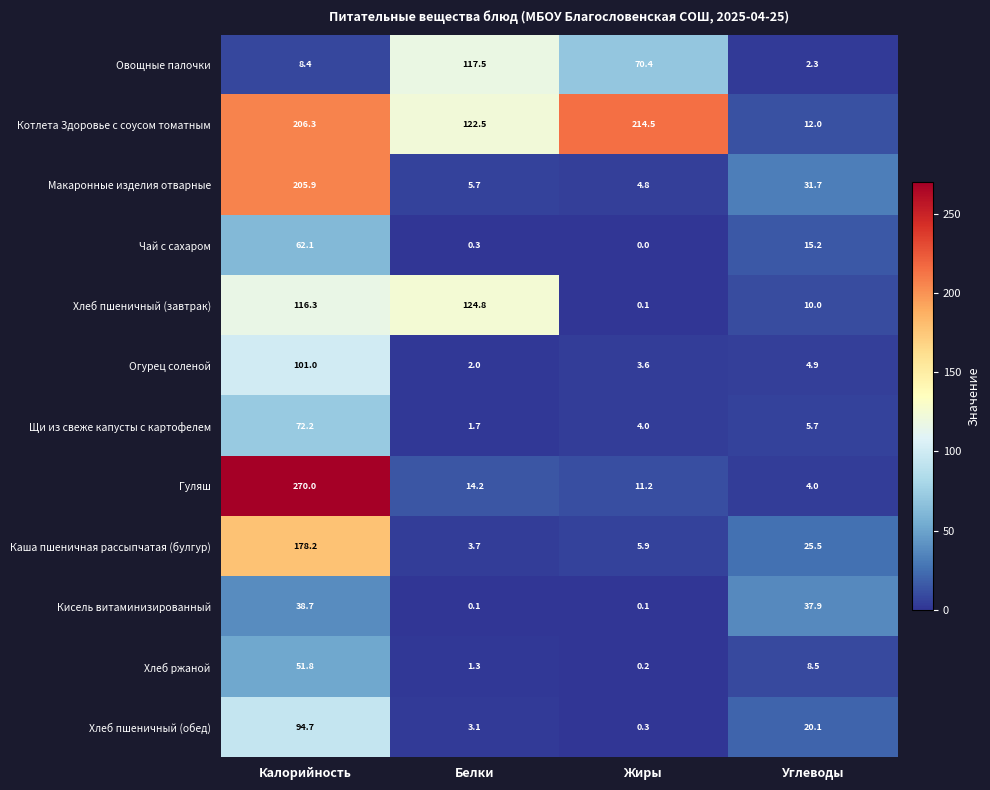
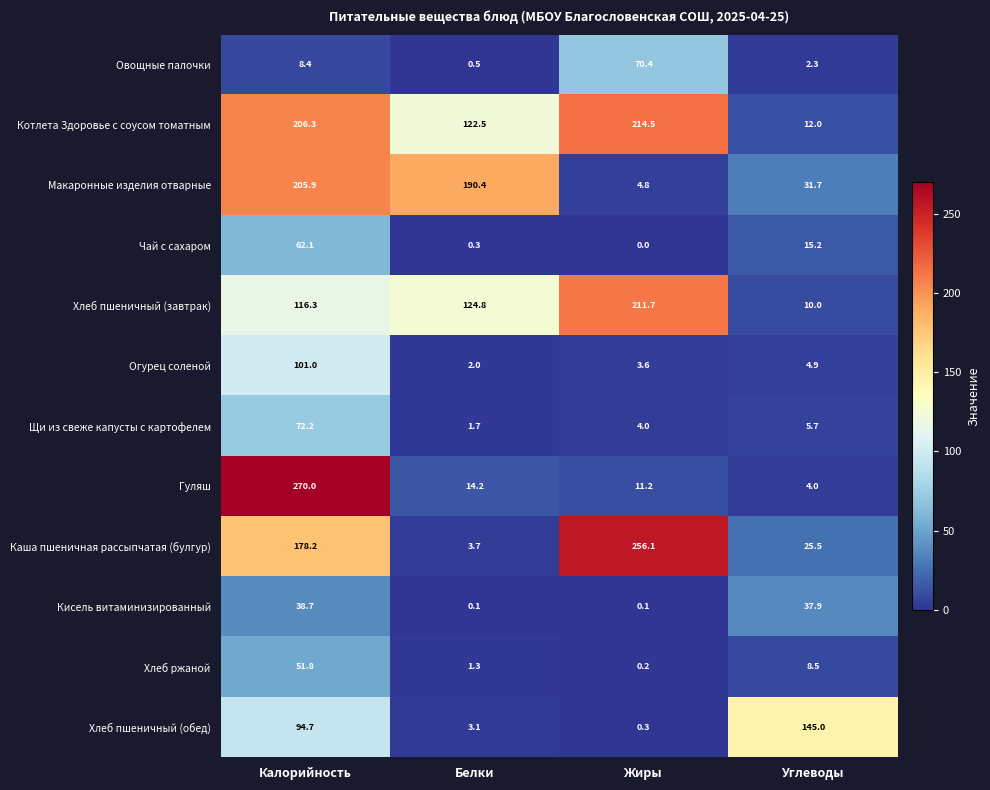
Овощные палочки, Белки: 117.5 -> 0.5
Макаронные изделия отварные, Белки: 5.7 -> 190.4
Хлеб пшеничный (завтрак), Жиры: 0.1 -> 211.7
Каша пшеничная рассыпчатая (булгур), Жиры: 5.9 -> 256.1
Хлеб пшеничный (обед), Углеводы: 20.1 -> 145.0
